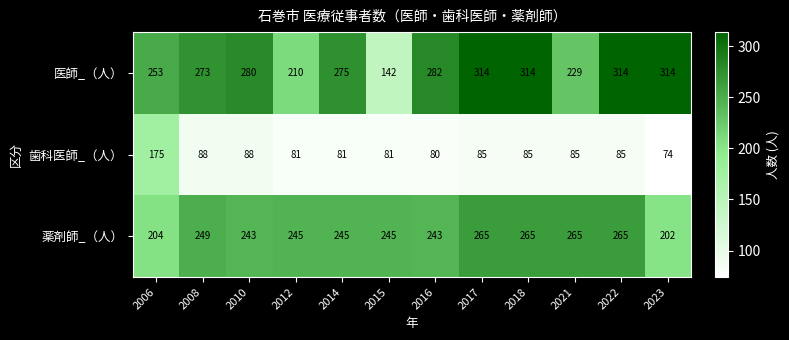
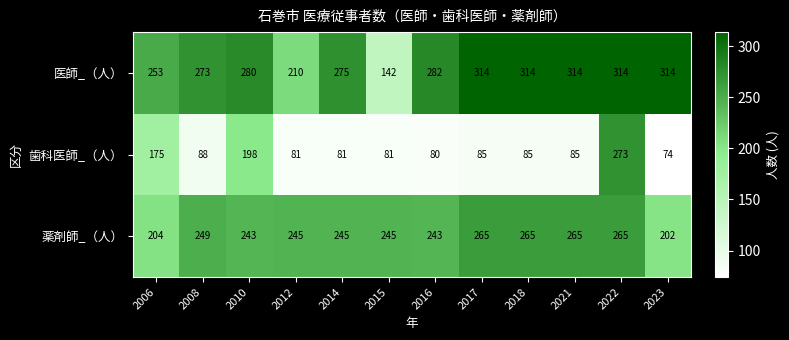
医師_（人）, 2021: 229 -> 314
歯科医師_（人）, 2010: 88 -> 198
歯科医師_（人）, 2022: 85 -> 273
